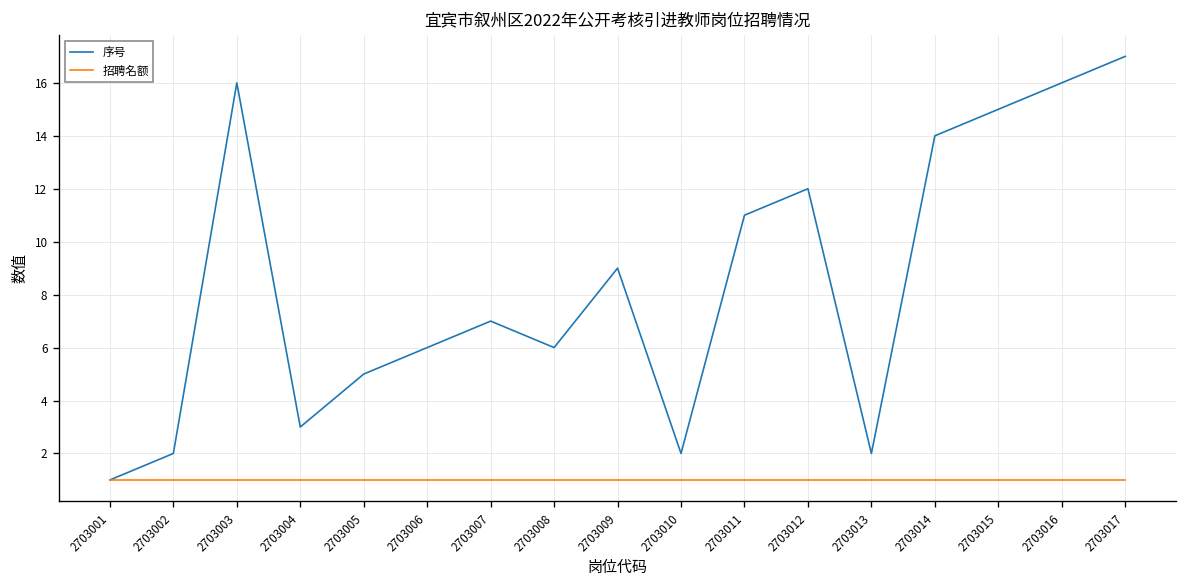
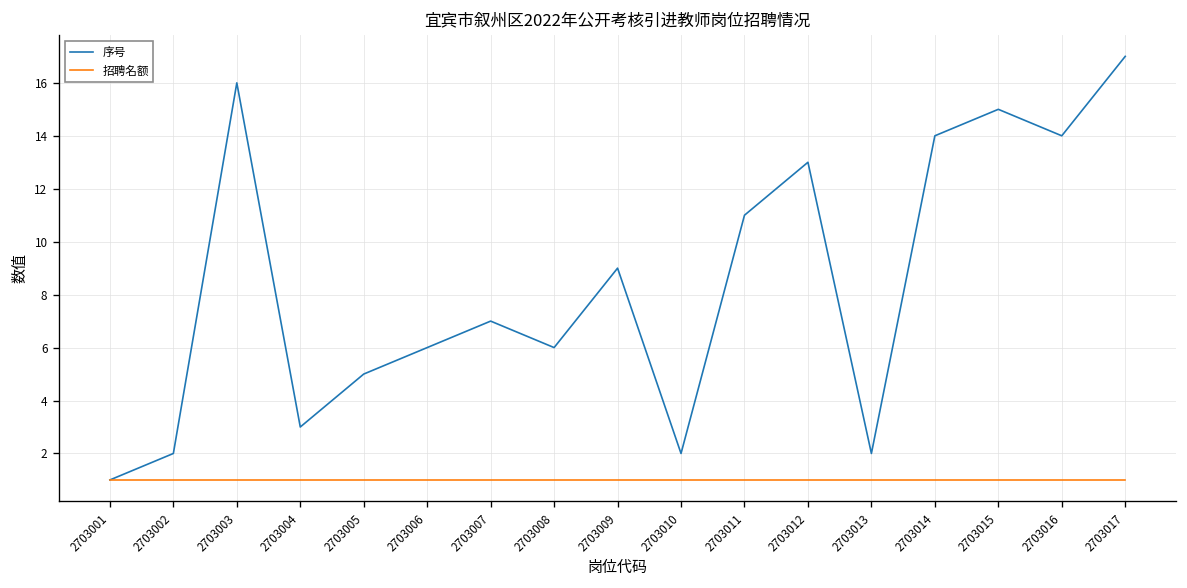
序号, 2703012: 12 -> 13
序号, 2703016: 16 -> 14
